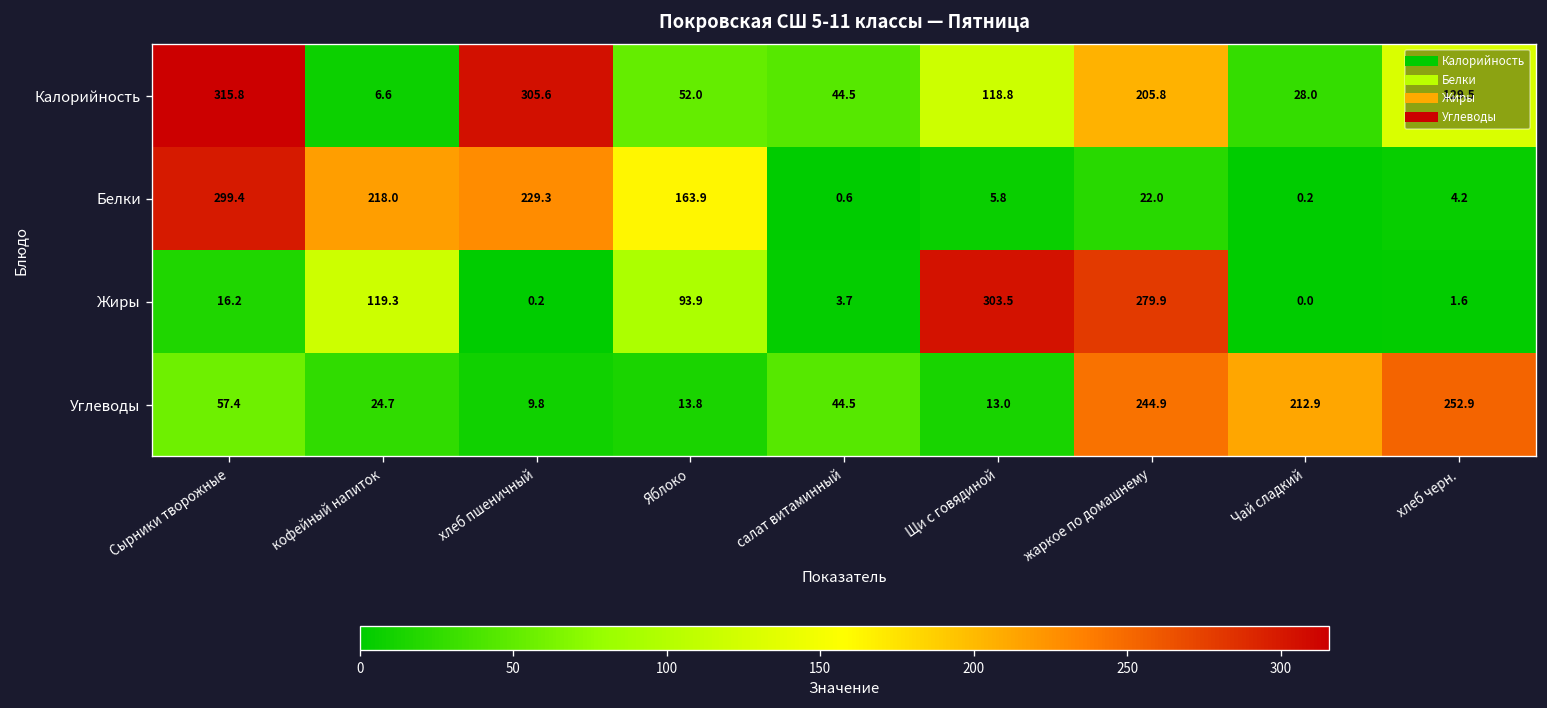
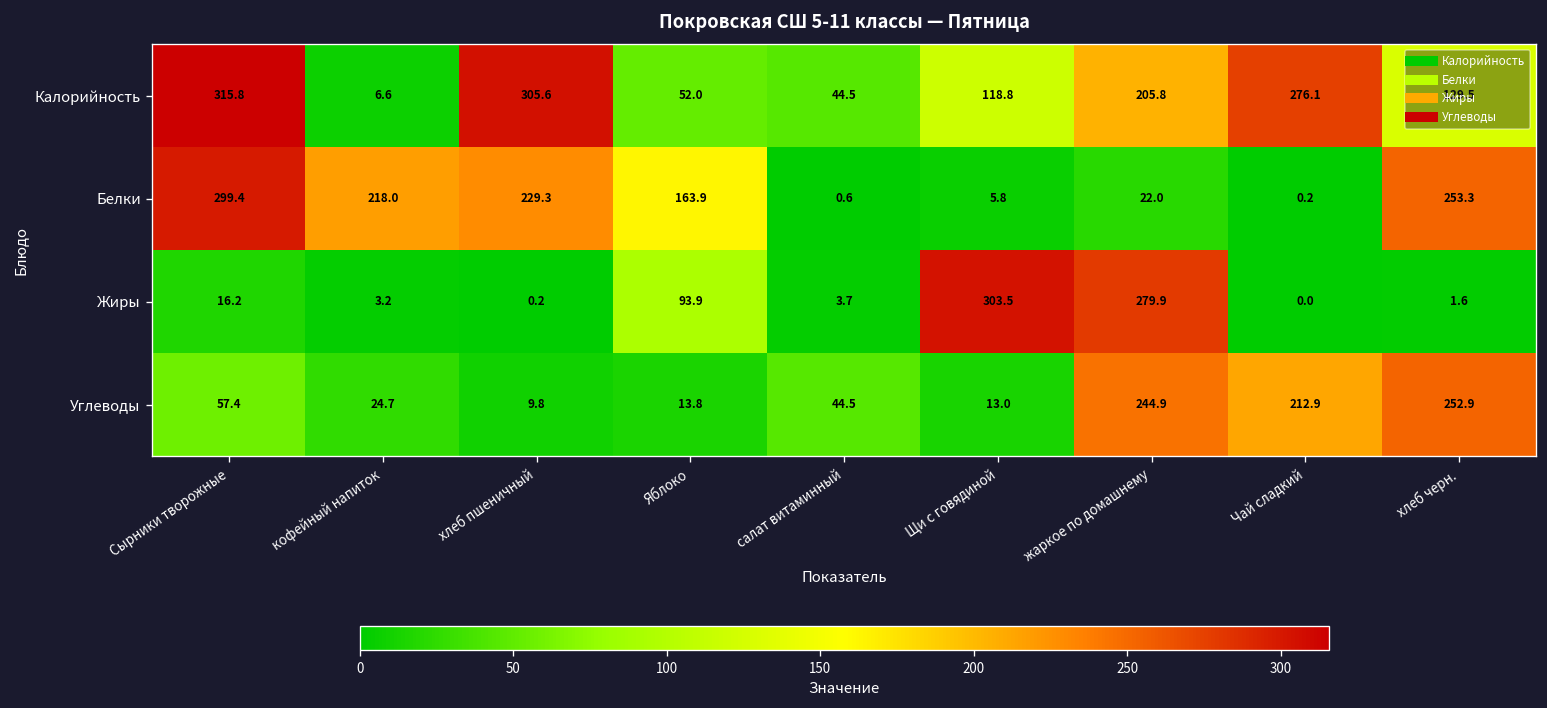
Калорийность, Чай сладкий: 28.0 -> 276.1
Белки, хлеб черн.: 4.2 -> 253.3
Жиры, кофейный напиток: 119.3 -> 3.2
